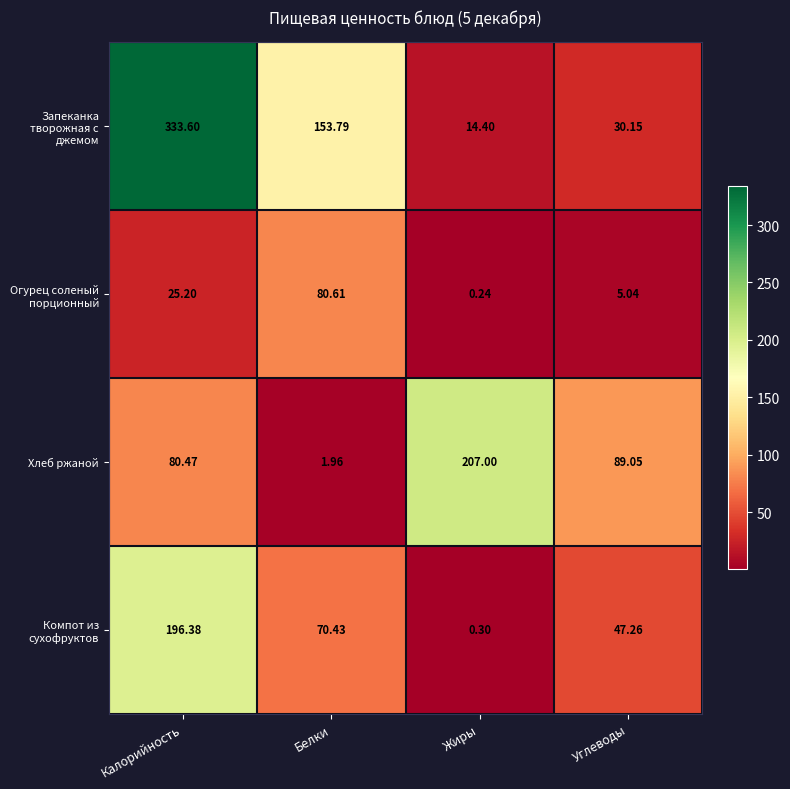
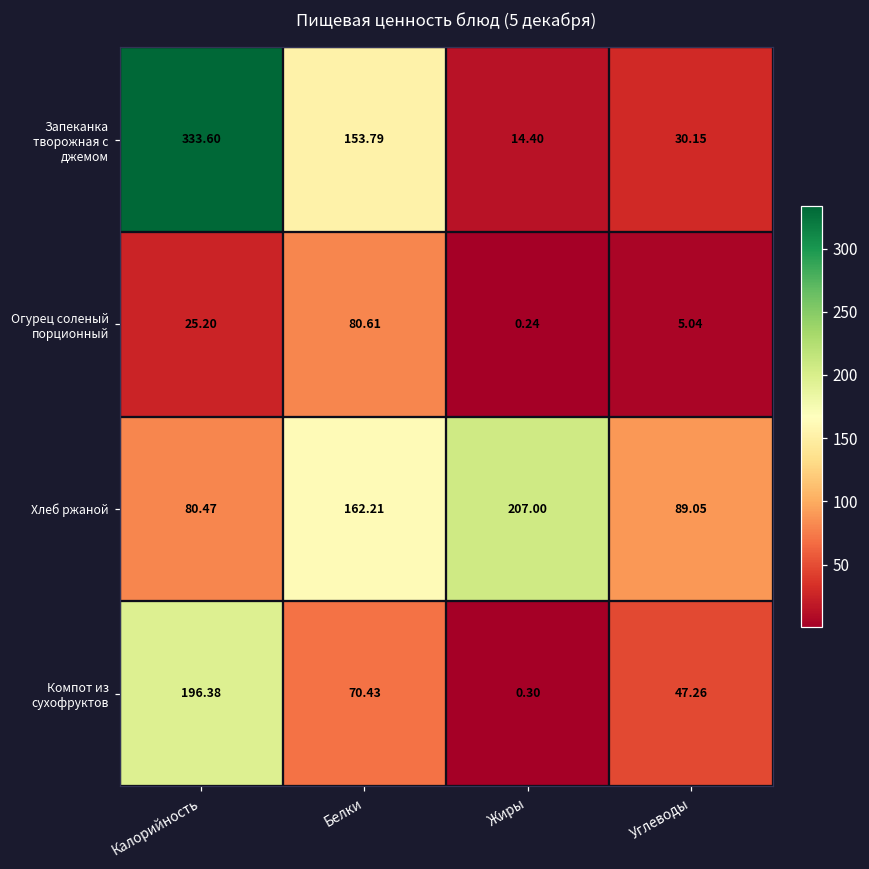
Хлеб ржаной, Белки: 1.96 -> 162.21
